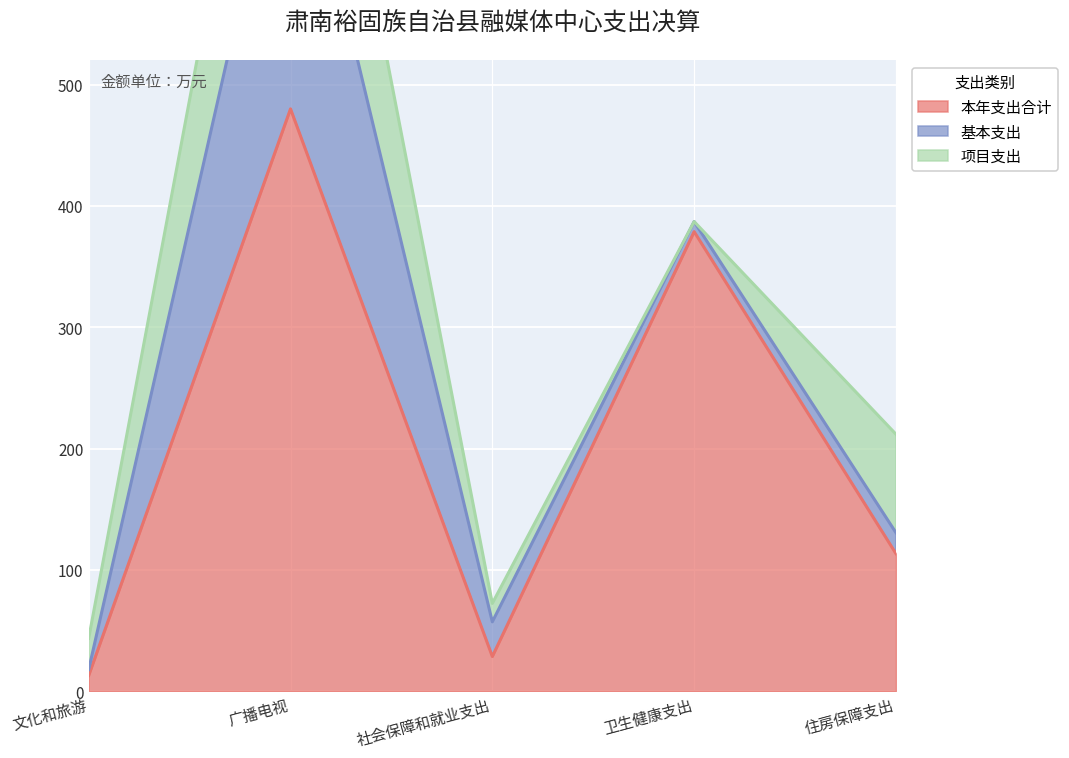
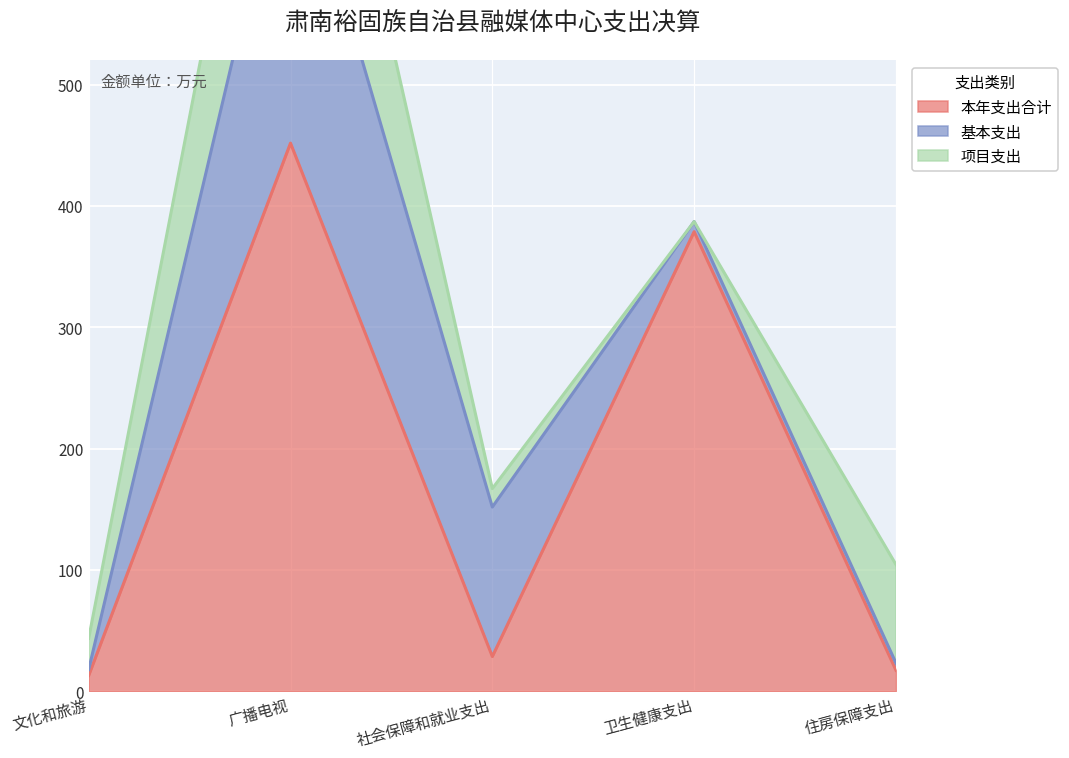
本年支出合计, 广播电视: 480 -> 452
基本支出, 社会保障和就业支出: 29 -> 123
本年支出合计, 住房保障支出: 113 -> 17
基本支出, 住房保障支出: 17 -> 6
